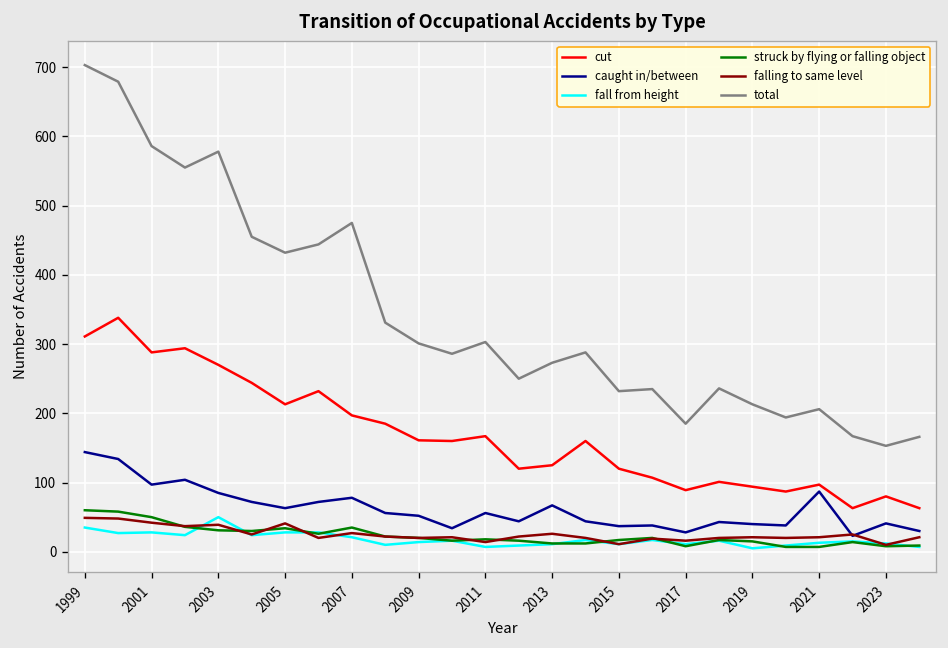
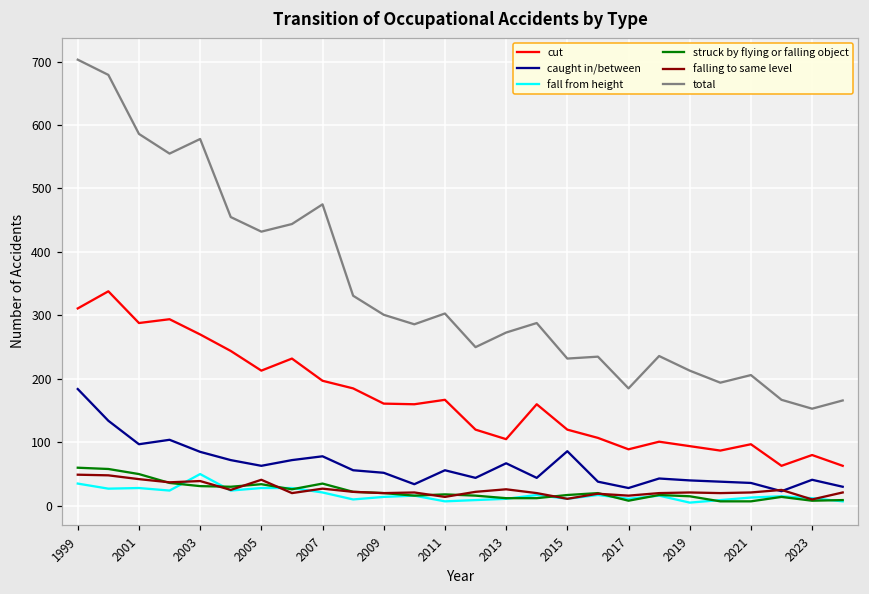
caught in/between, 1999: 140 -> 180
cut, 2013: 130 -> 110
caught in/between, 2015: 40 -> 90
caught in/between, 2021: 90 -> 40
